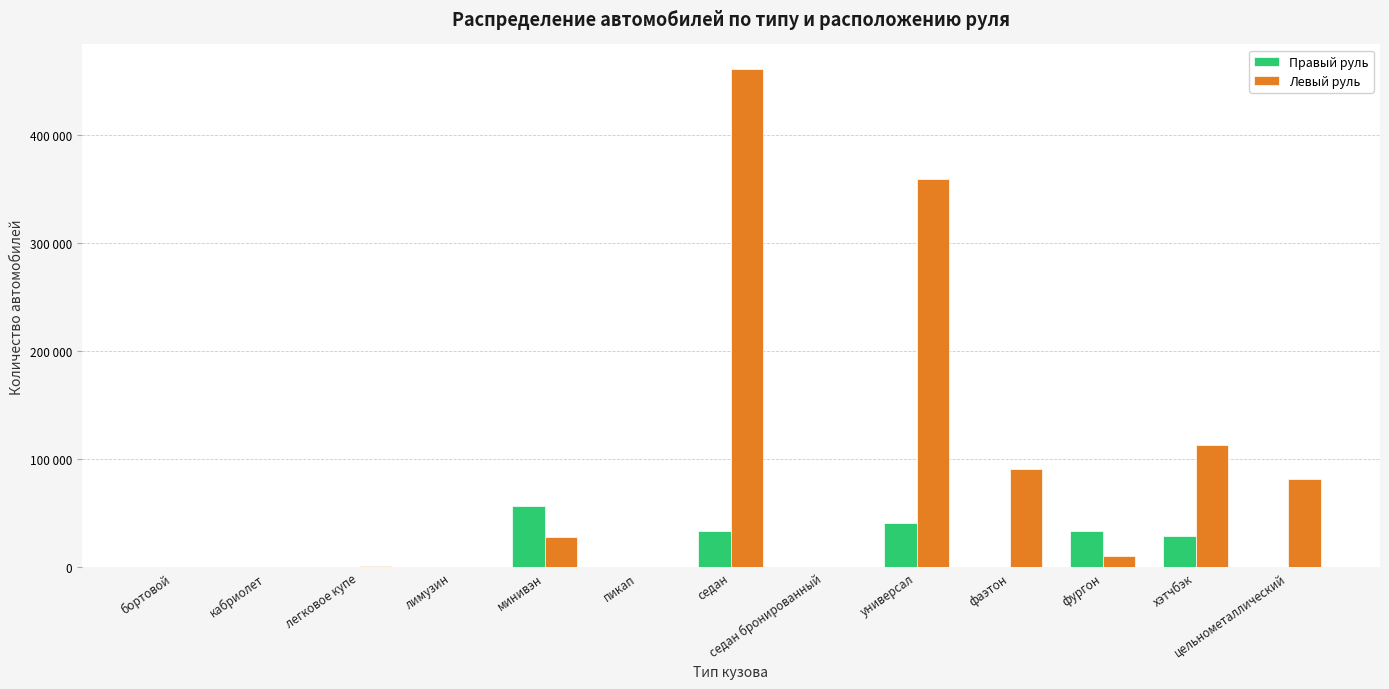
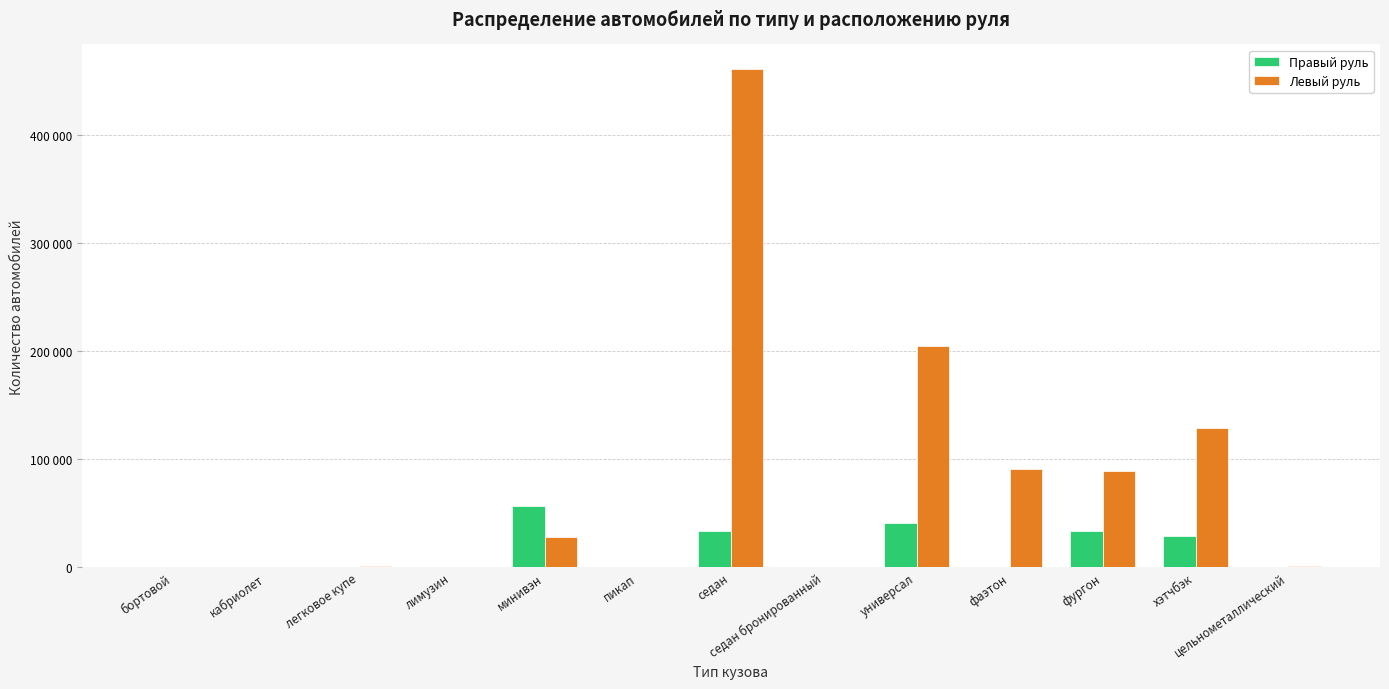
Левый руль, универсал: 359000 -> 205000
Левый руль, фургон: 10000 -> 89000
Левый руль, хэтчбэк: 113000 -> 129000
Левый руль, цельнометаллический: 81000 -> 1000
